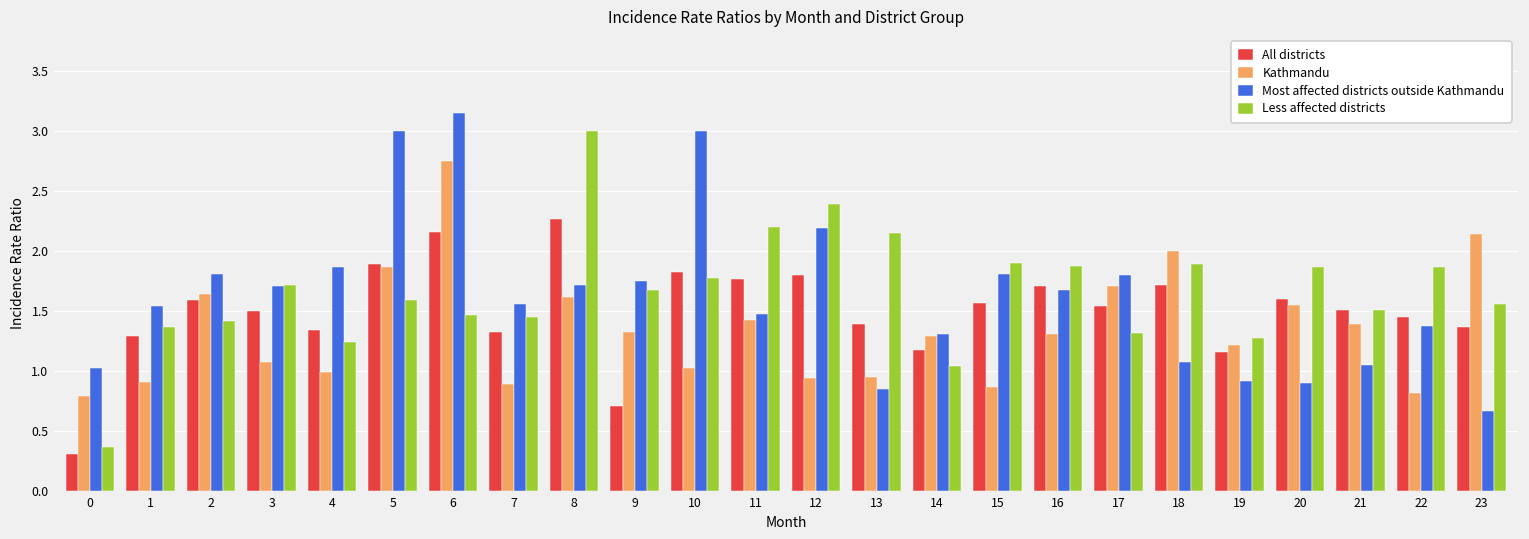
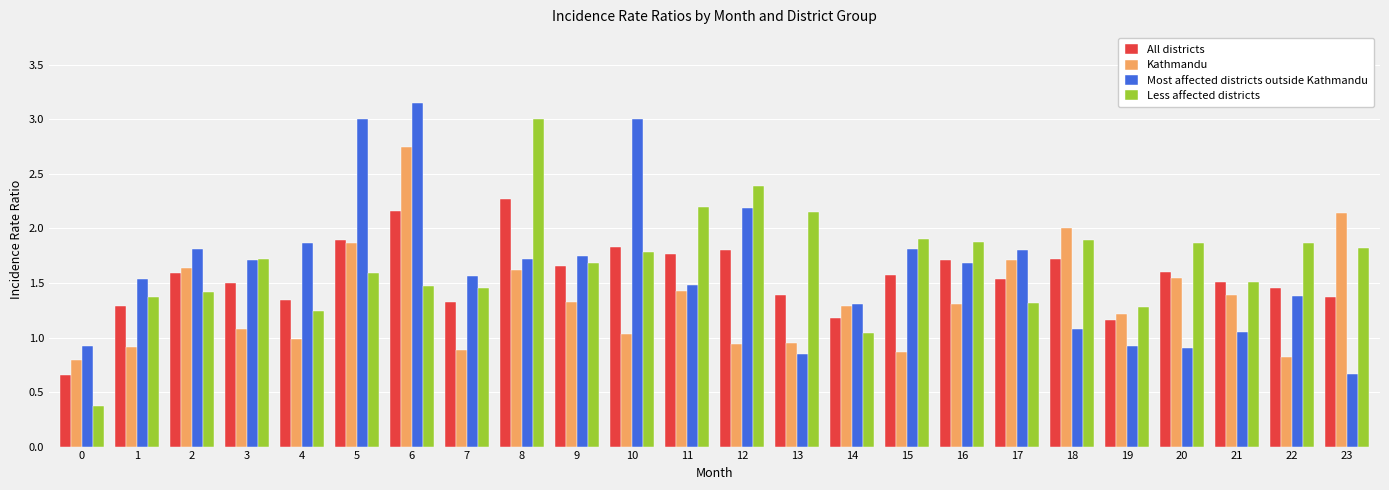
All districts, 0: 0.31 -> 0.66
Most affected districts outside Kathmandu, 0: 1.03 -> 0.92
All districts, 9: 0.71 -> 1.66
Less affected districts, 23: 1.56 -> 1.82
